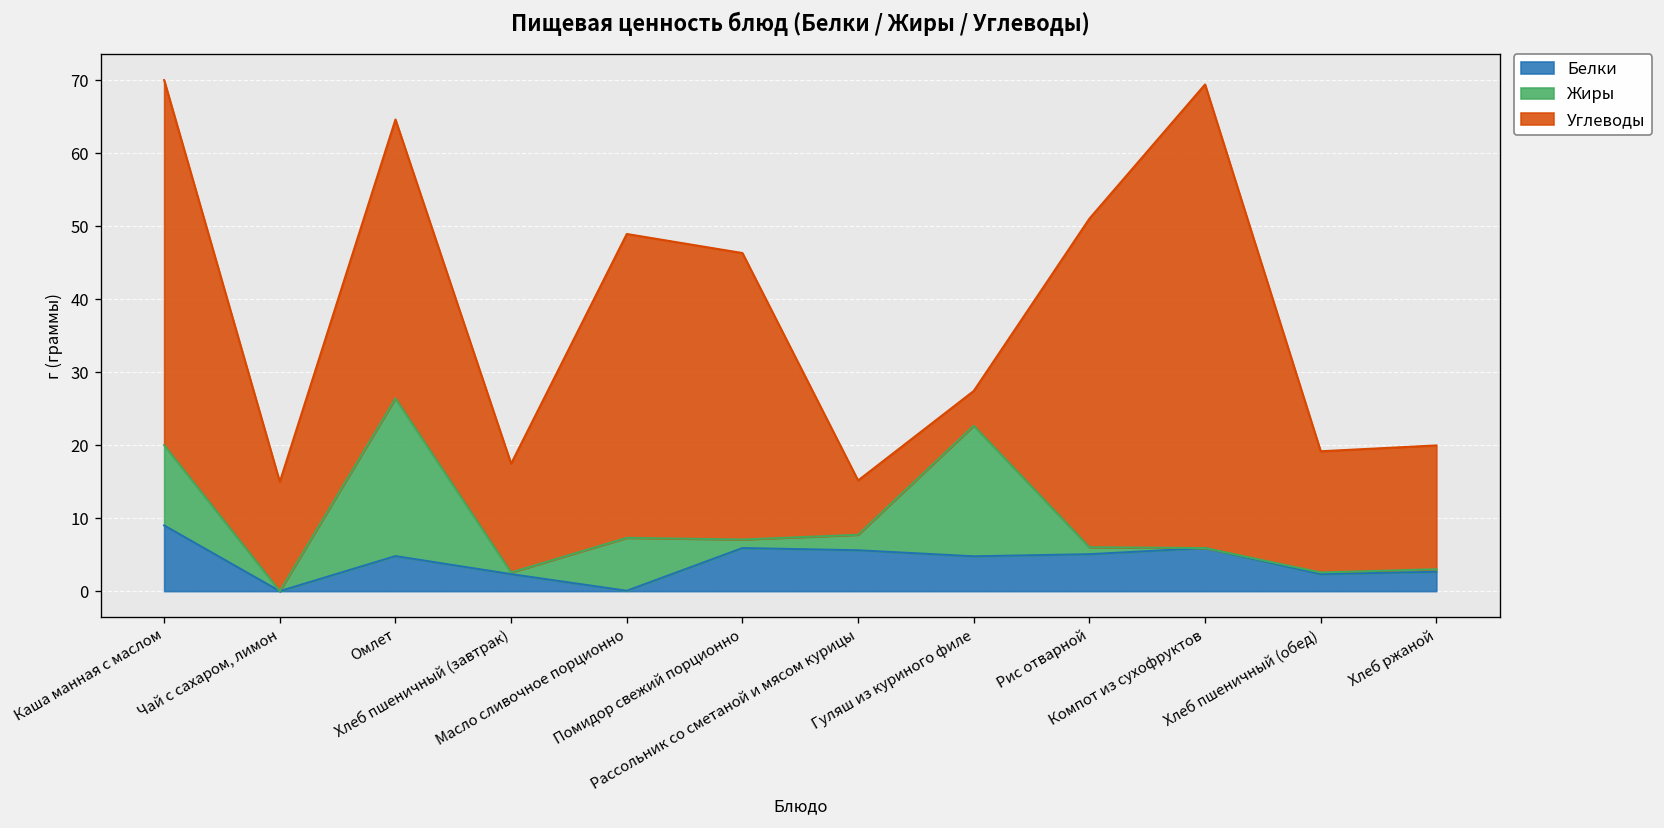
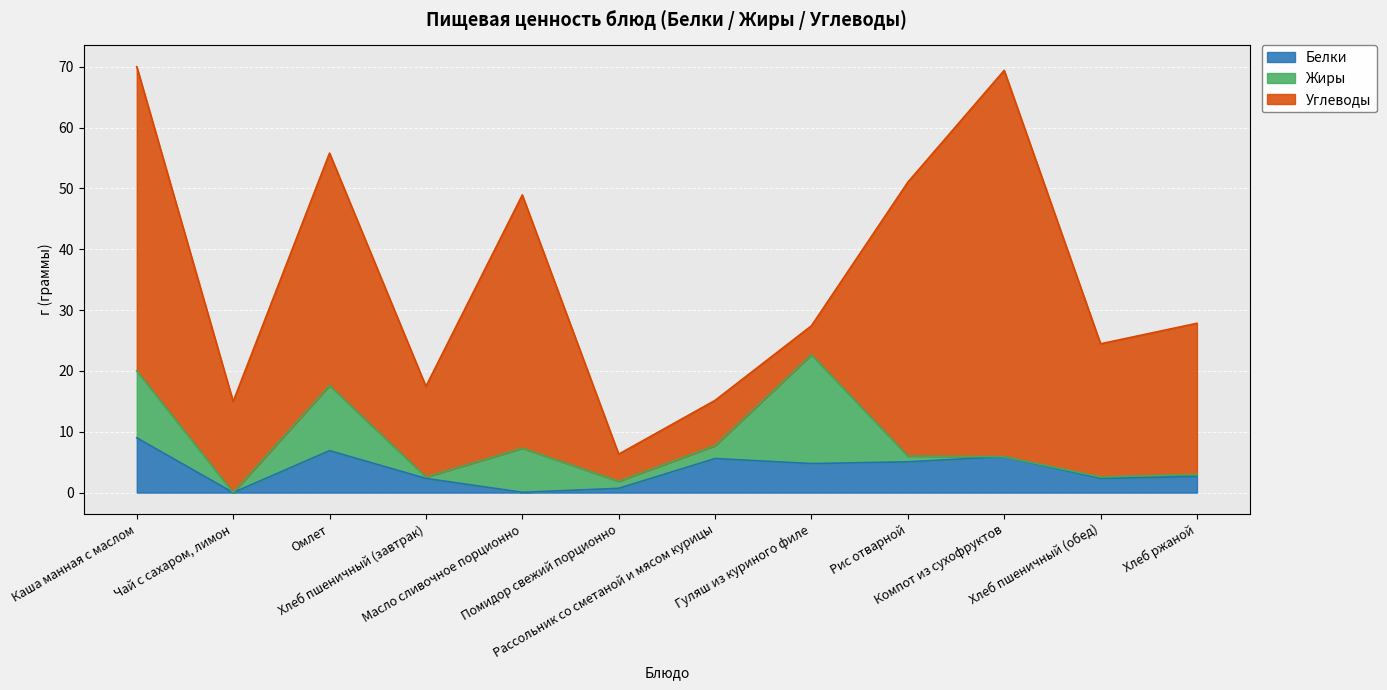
Белки, Омлет: 5 -> 7
Жиры, Омлет: 22 -> 11
Белки, Помидор свежий порционно: 6 -> 1
Углеводы, Помидор свежий порционно: 39 -> 4
Углеводы, Хлеб пшеничный (обед): 17 -> 22
Углеводы, Хлеб ржаной: 17 -> 25
